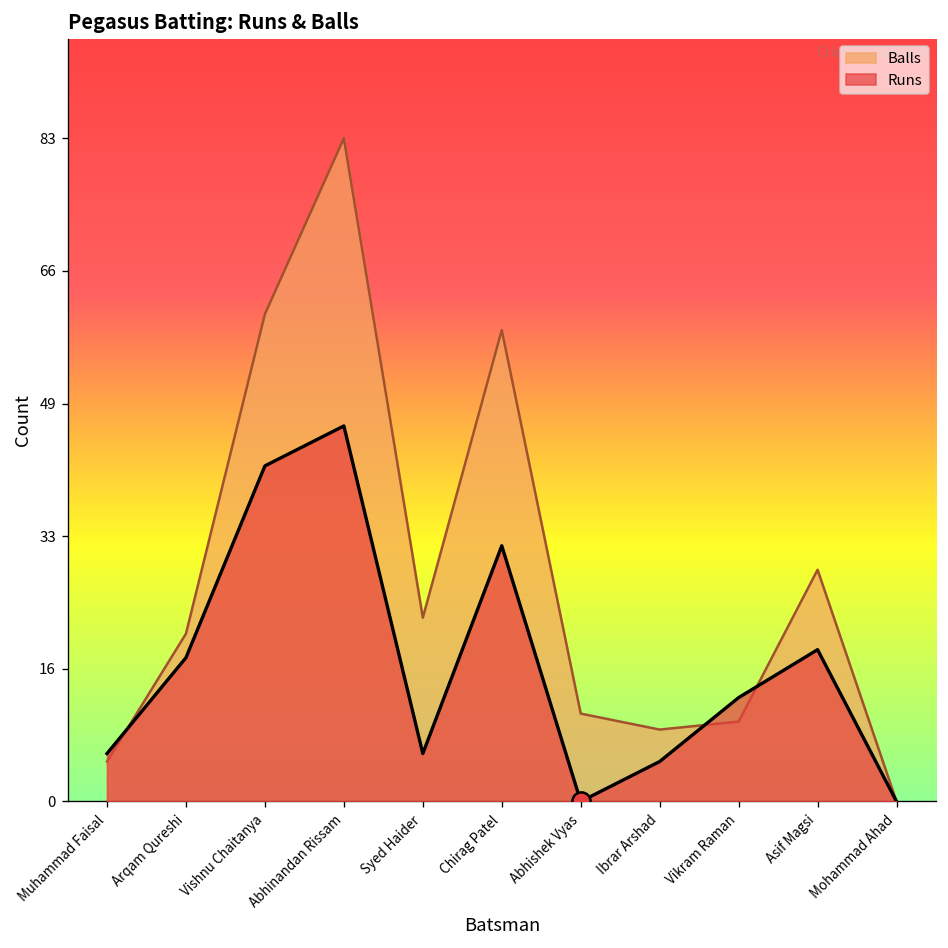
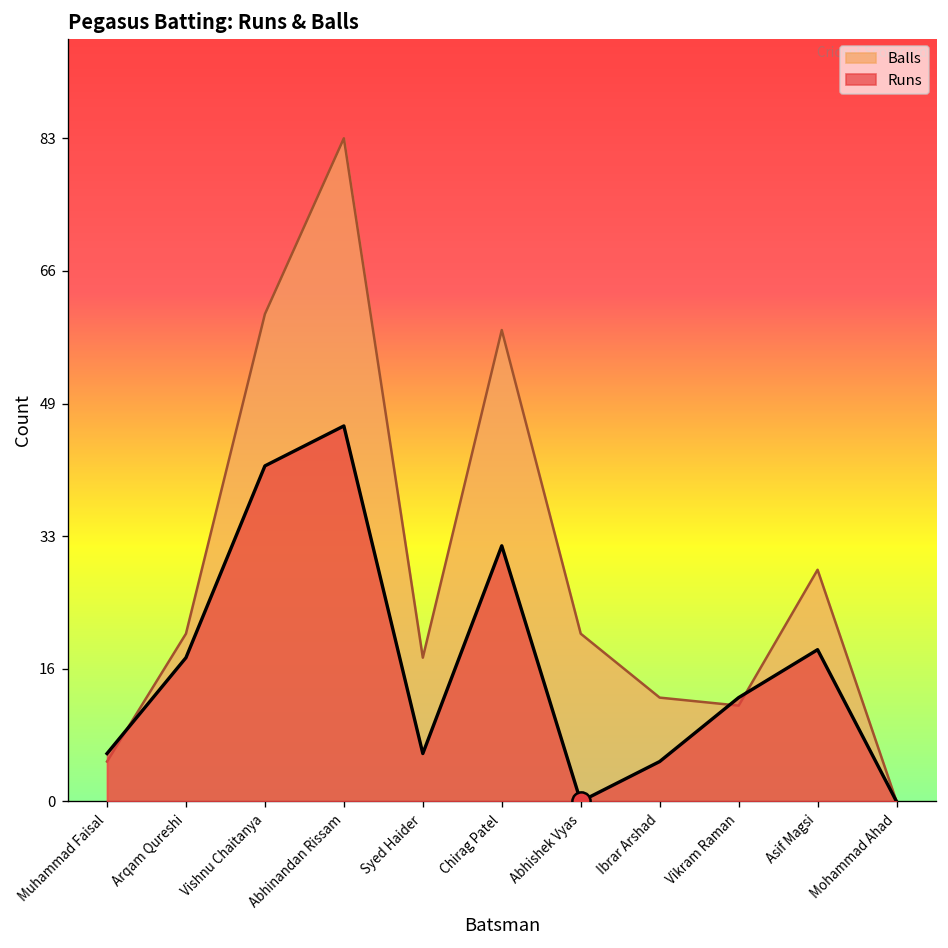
Balls, Syed Haider: 23 -> 18
Balls, Abhishek Vyas: 11 -> 21
Balls, Ibrar Arshad: 9 -> 13
Balls, Vikram Raman: 10 -> 12
